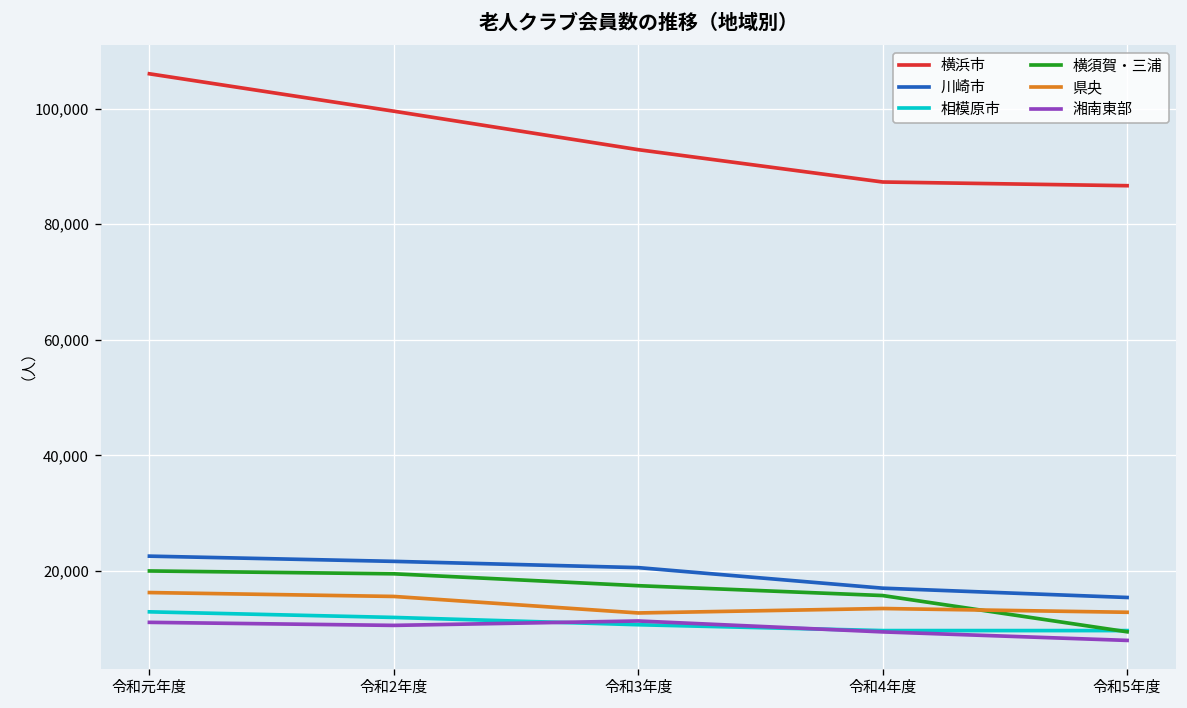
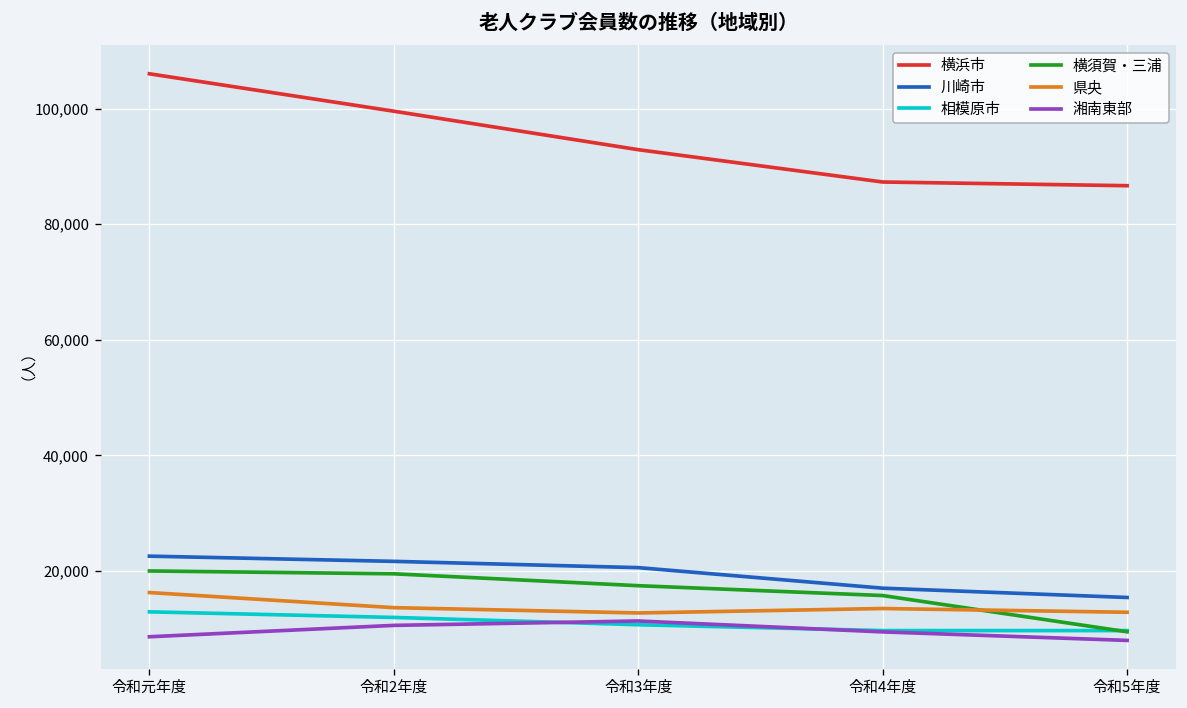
湘南東部, 令和元年度: 11,000 -> 9,000
県央, 令和2年度: 16,000 -> 14,000
